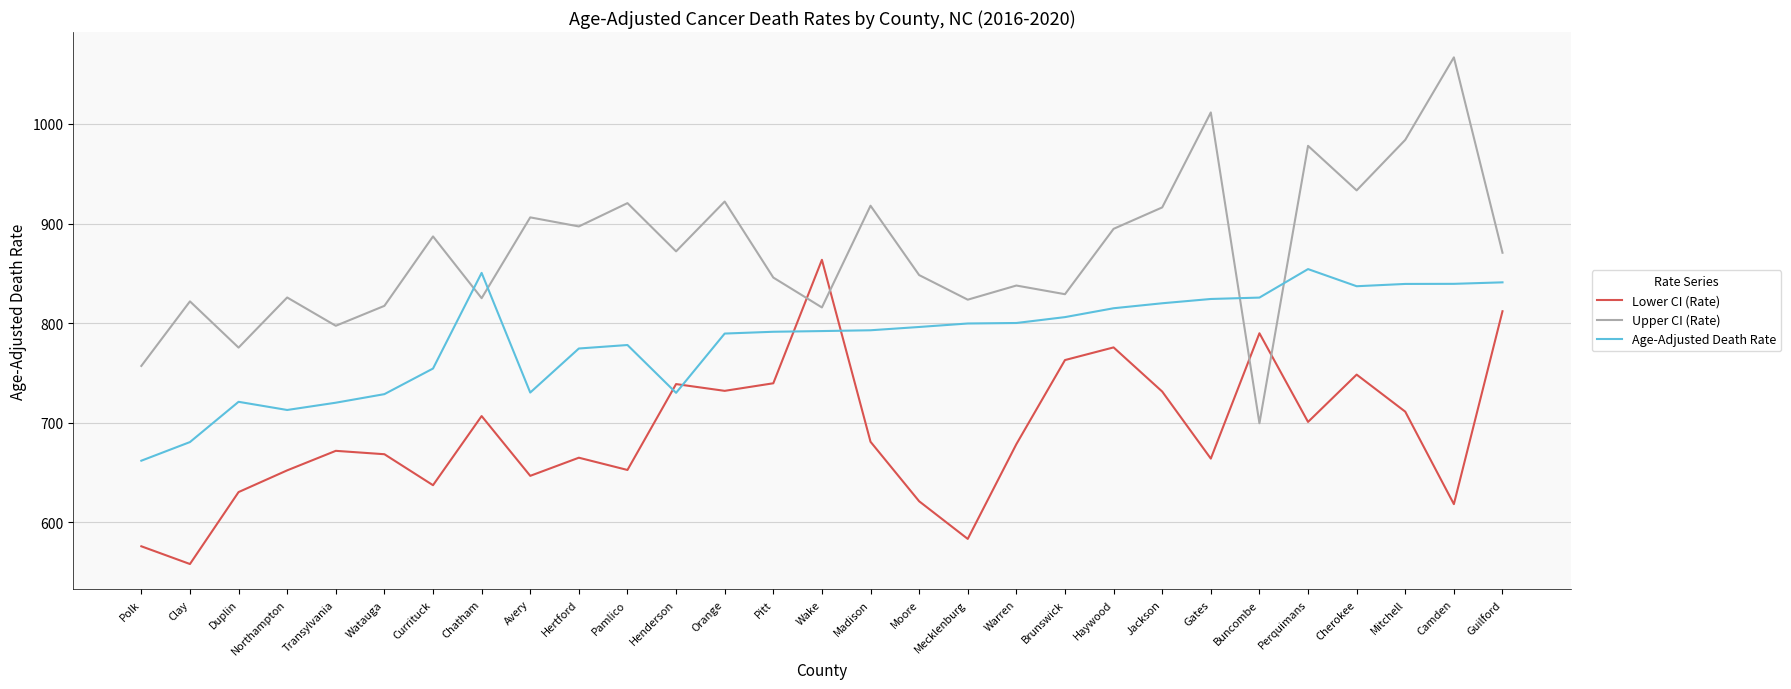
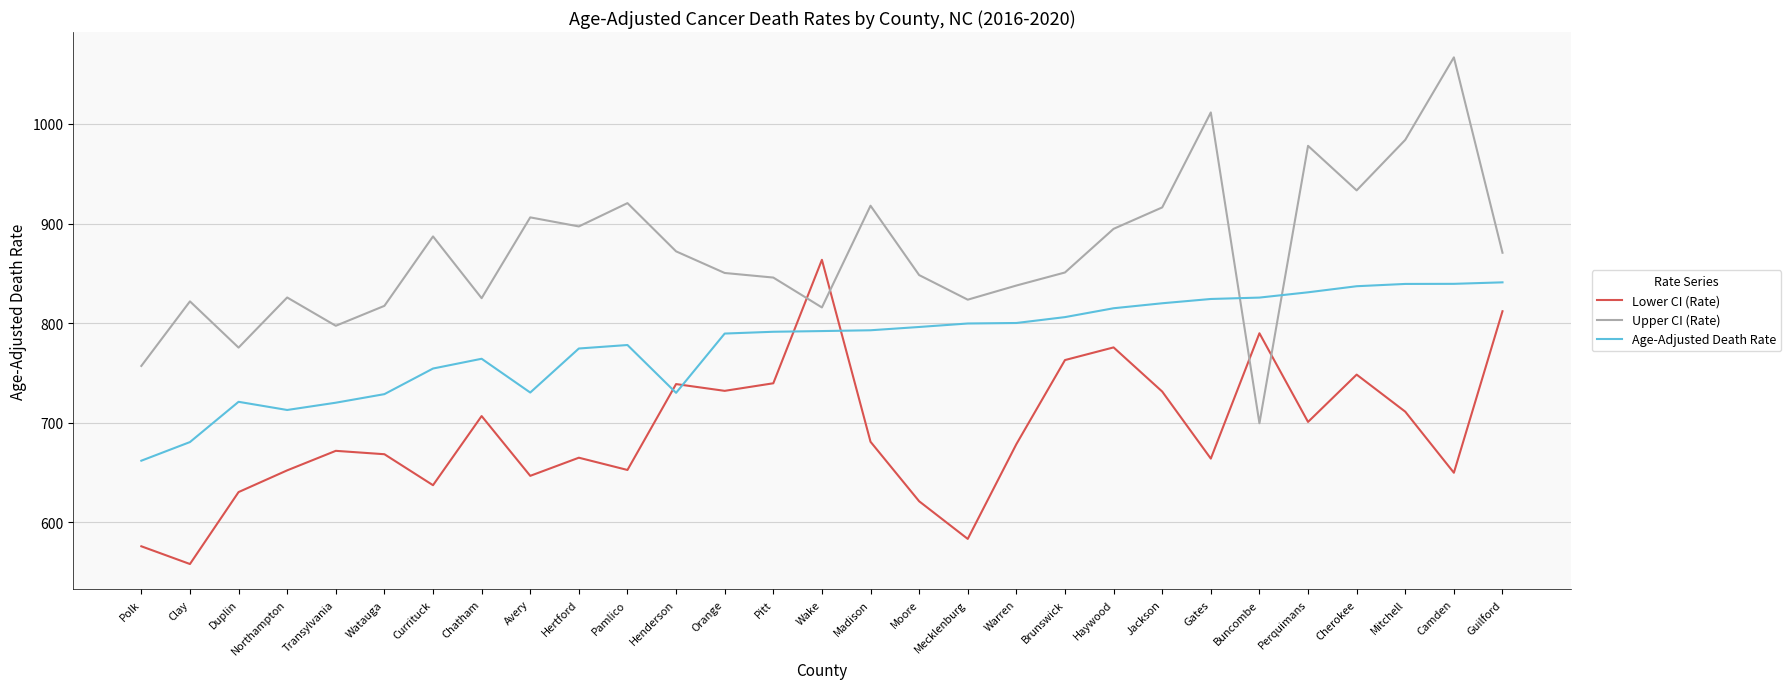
Age-Adjusted Death Rate, Chatham: 850 -> 760
Upper CI (Rate), Orange: 920 -> 850
Upper CI (Rate), Brunswick: 830 -> 850
Age-Adjusted Death Rate, Perquimans: 850 -> 830
Lower CI (Rate), Camden: 620 -> 650
